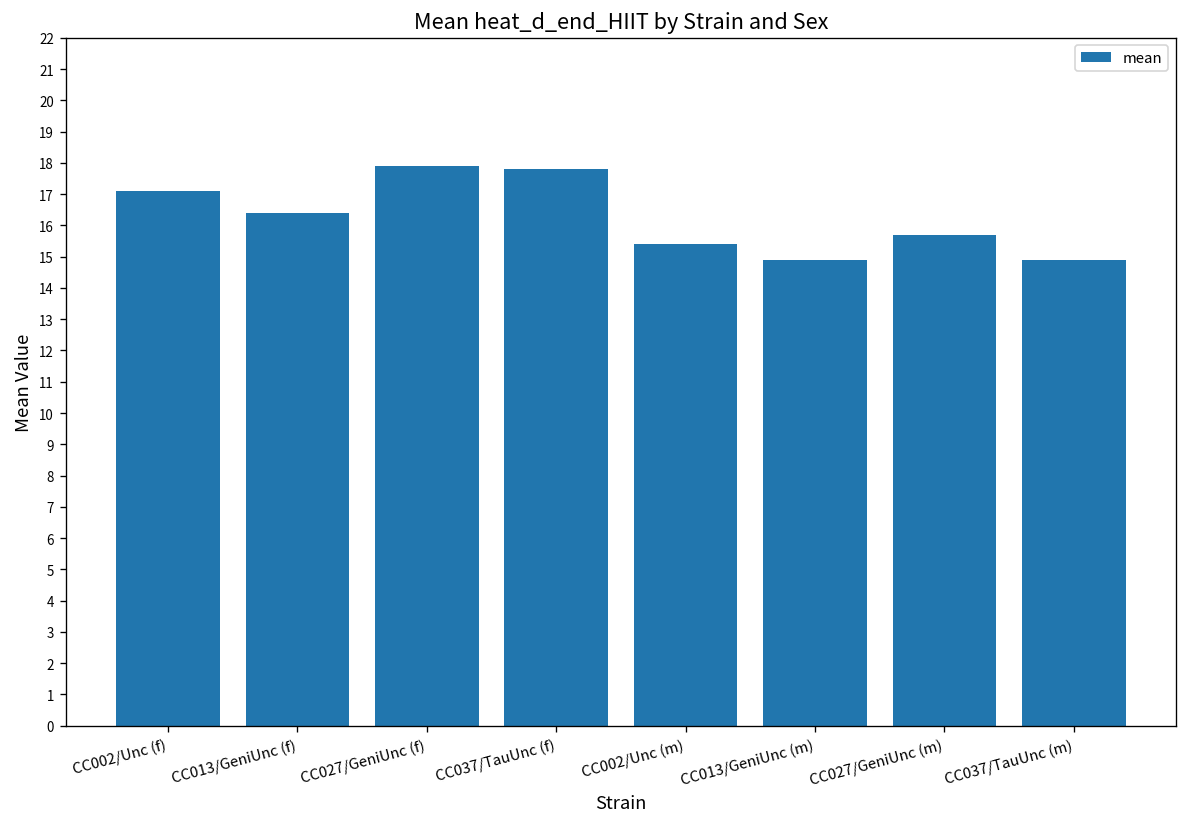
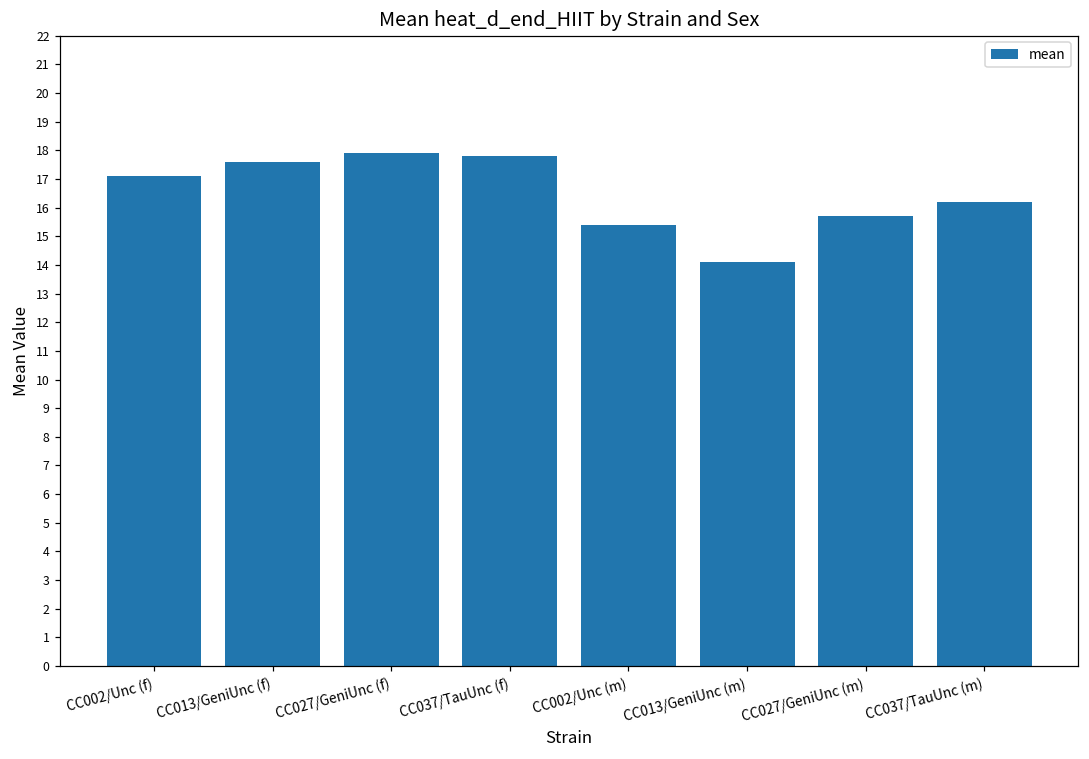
CC013/GeniUnc (f): 16.4 -> 17.6
CC013/GeniUnc (m): 14.9 -> 14.1
CC037/TauUnc (m): 14.9 -> 16.2
